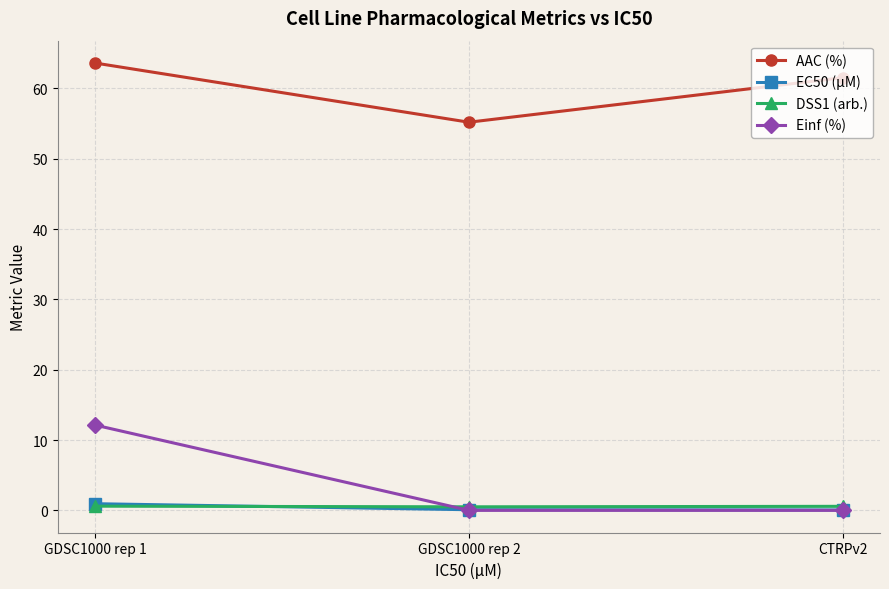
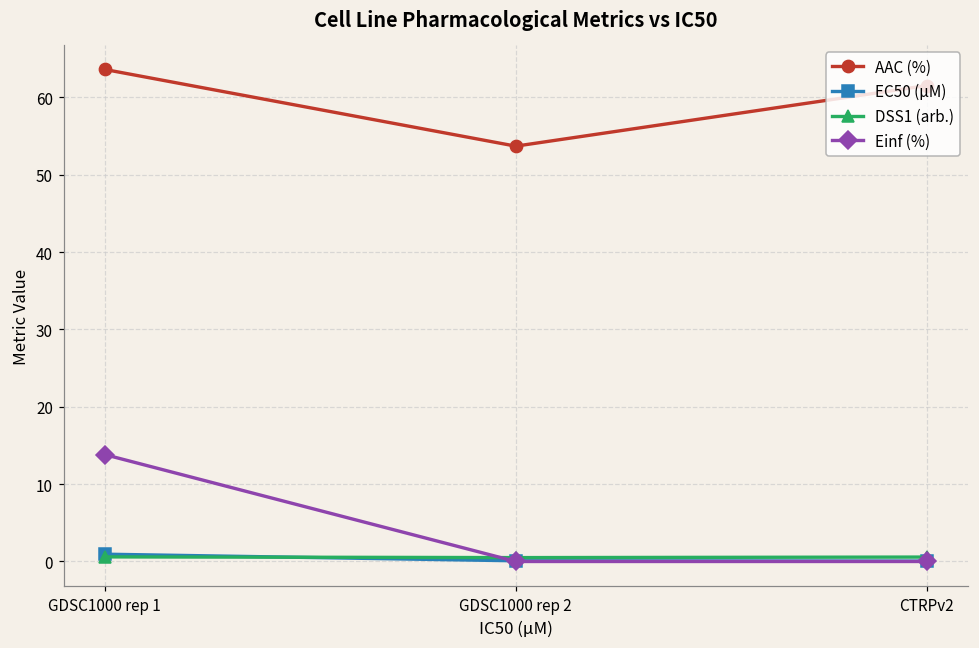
Einf (%), GDSC1000 rep 1: 12 -> 14
AAC (%), GDSC1000 rep 2: 55 -> 54
